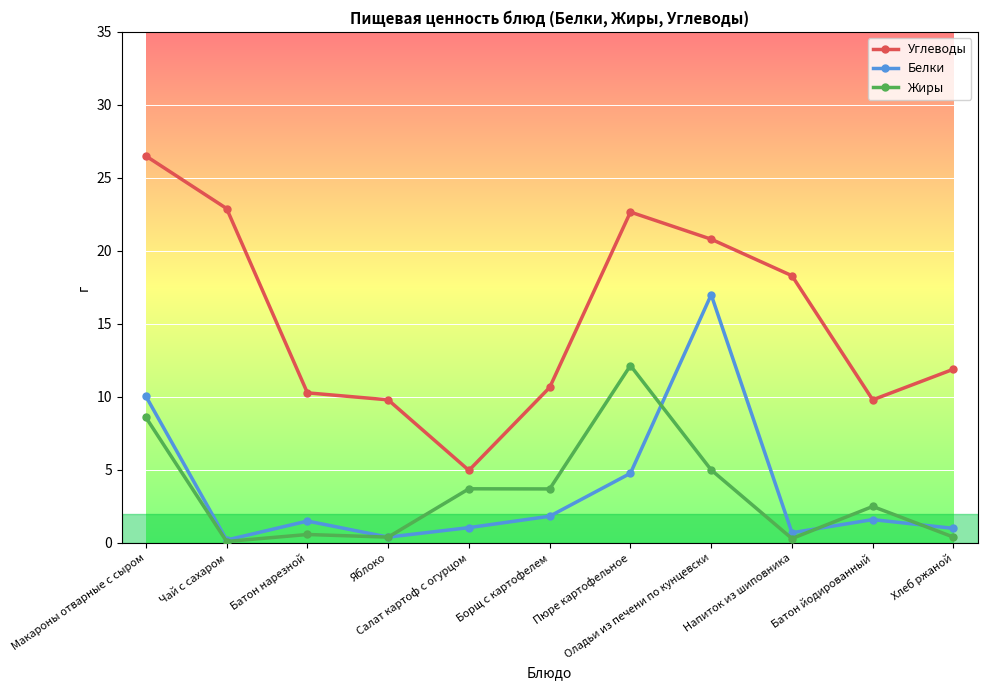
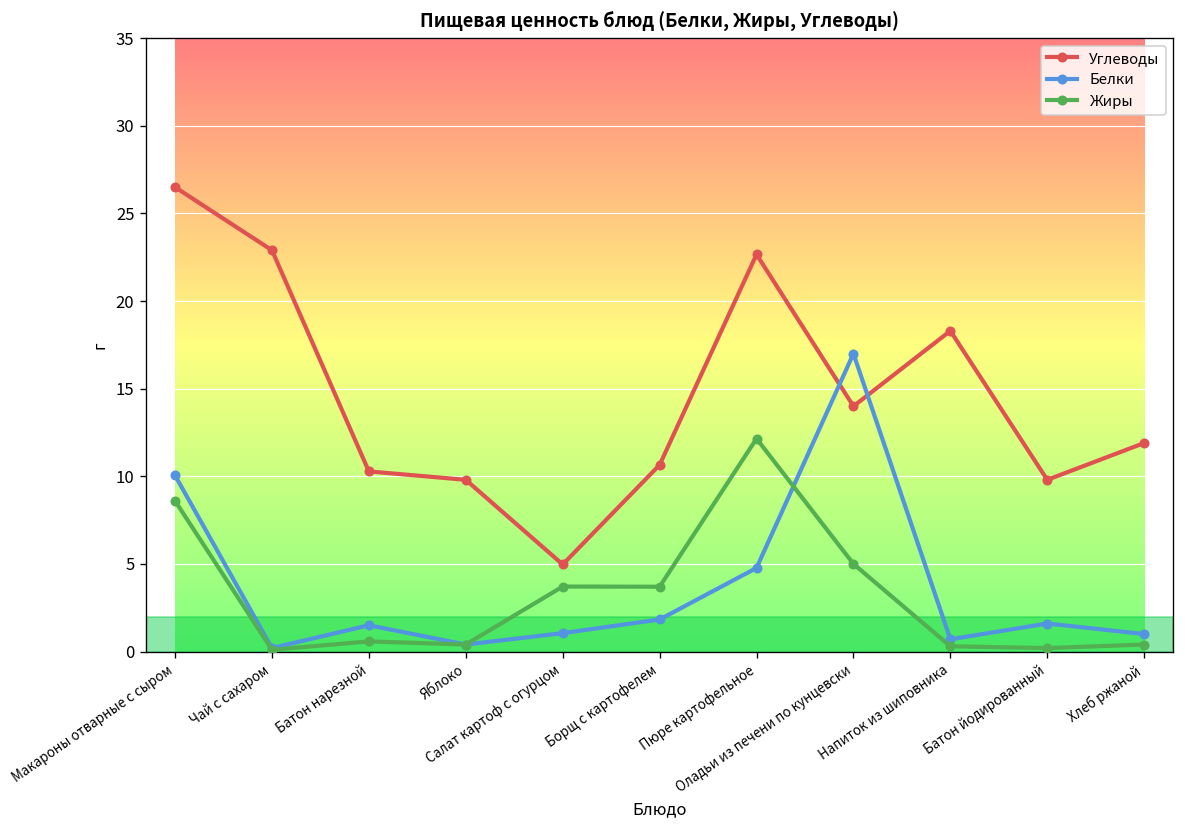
Углеводы, Оладьи из печени по кунцевски: 20.8 -> 14.0
Жиры, Батон йодированный: 2.5 -> 0.2
